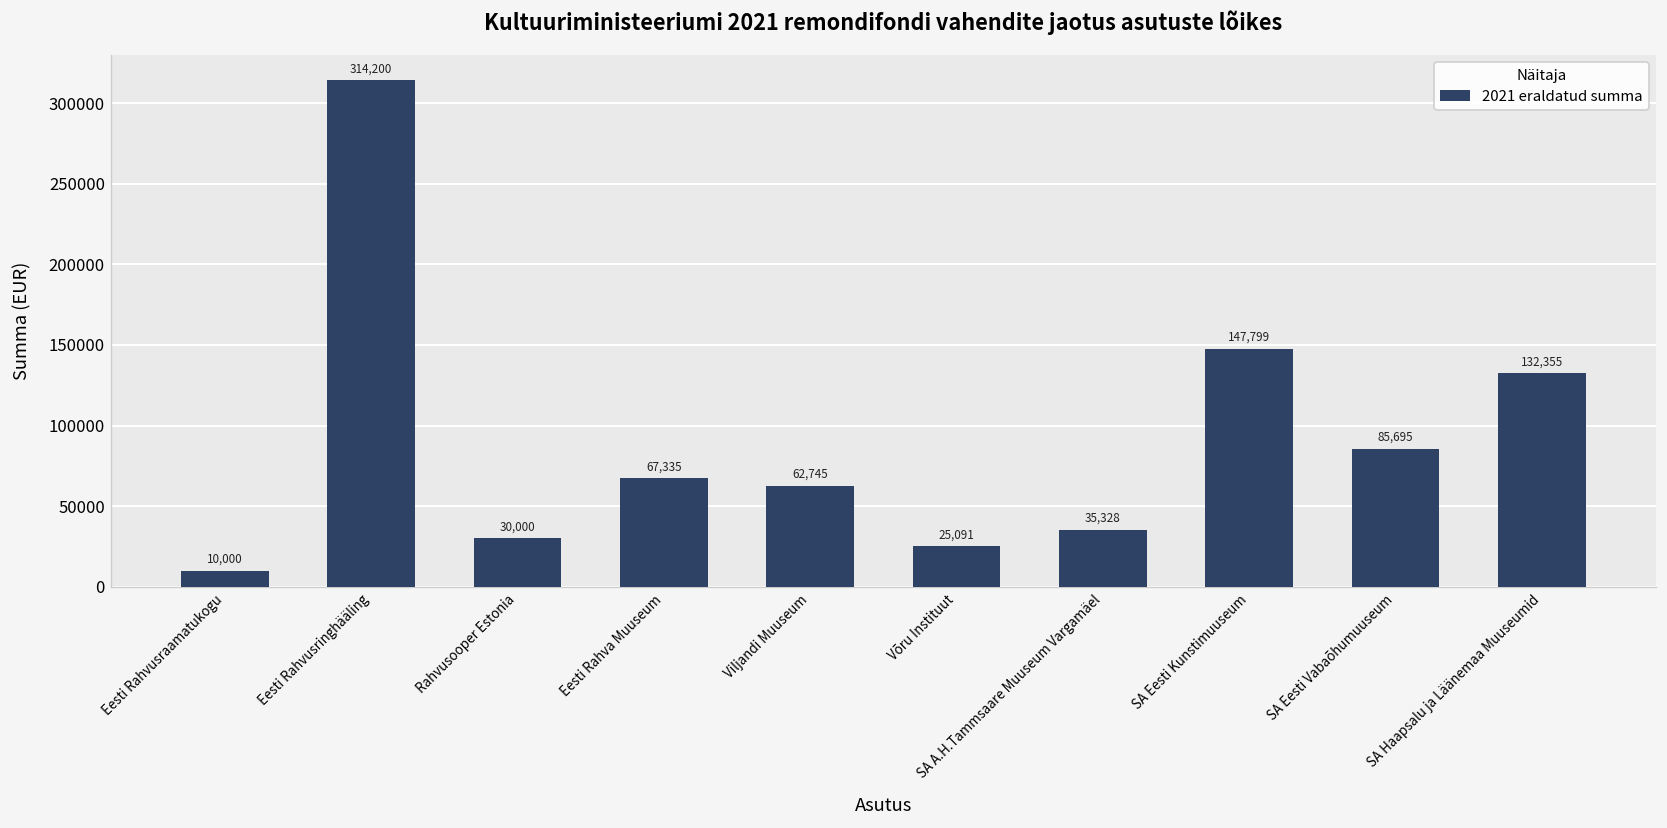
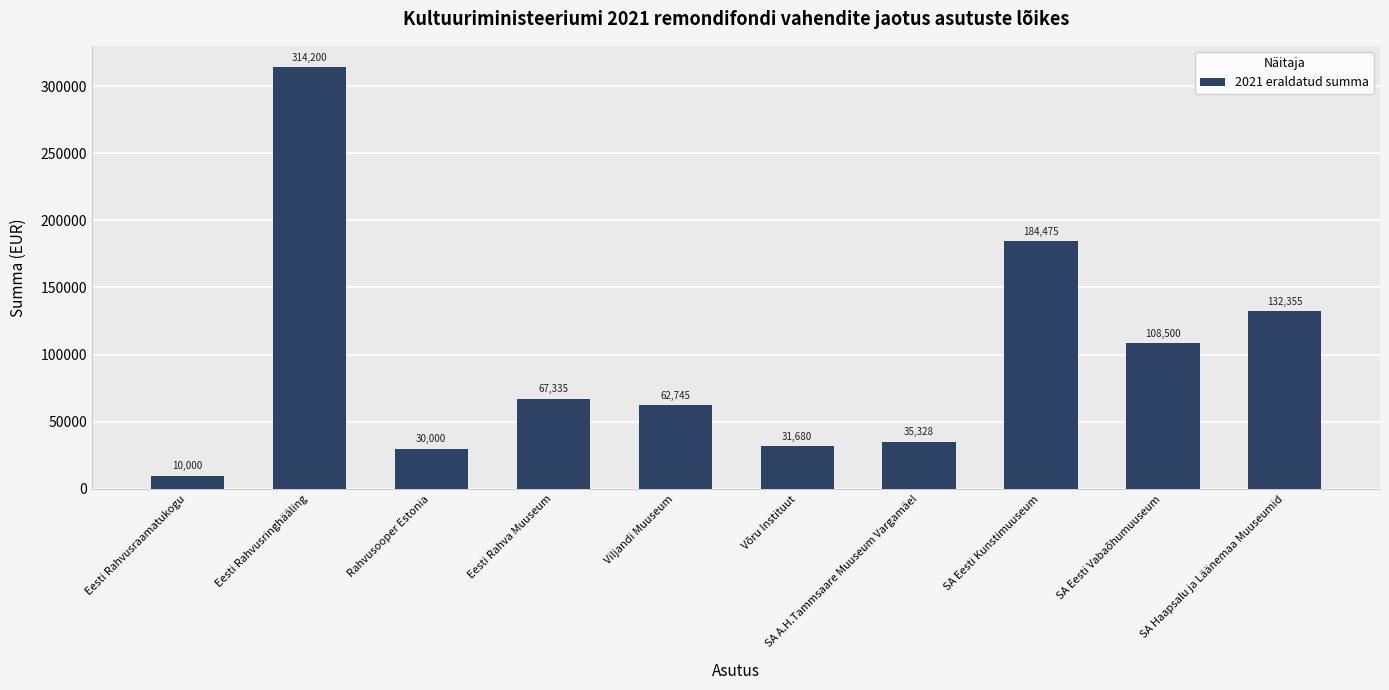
Võru Instituut: 25,091 -> 31,680
SA Eesti Kunstimuuseum: 147,799 -> 184,475
SA Eesti Vabaõhumuuseum: 85,695 -> 108,500
